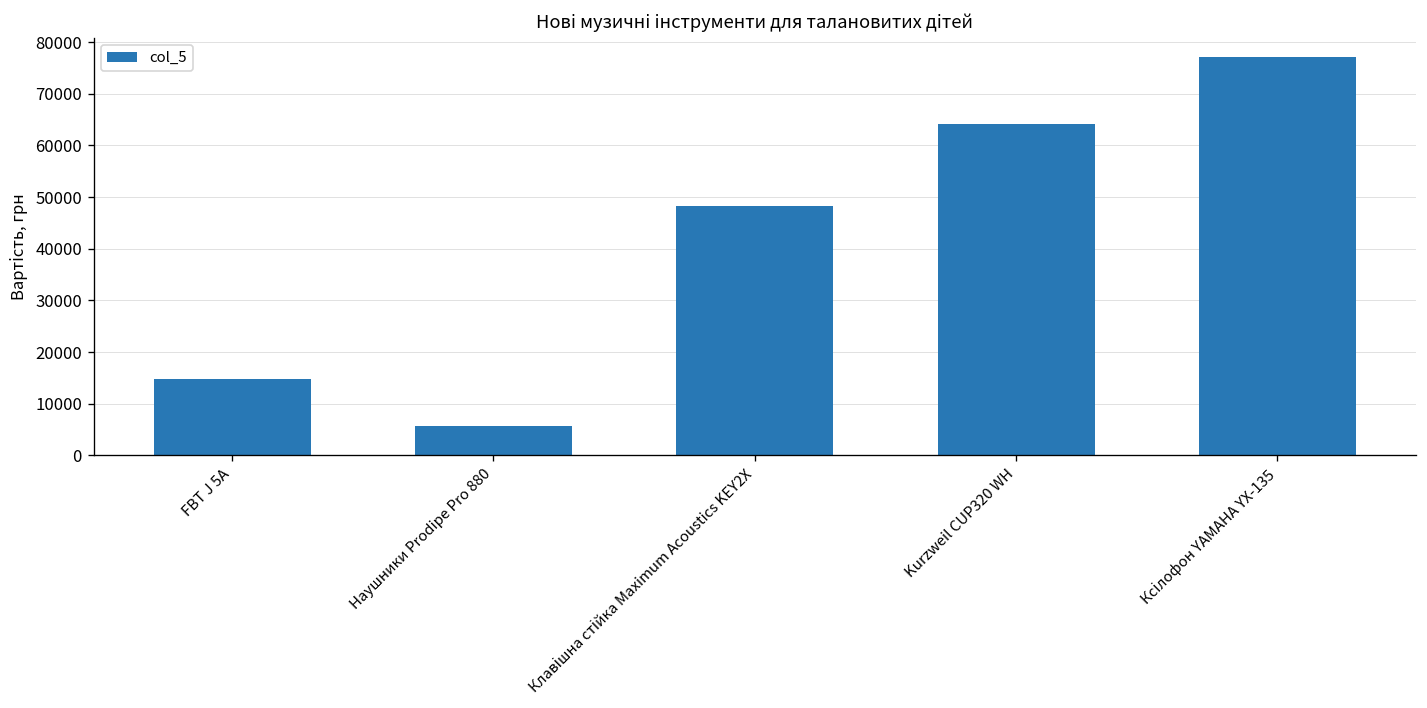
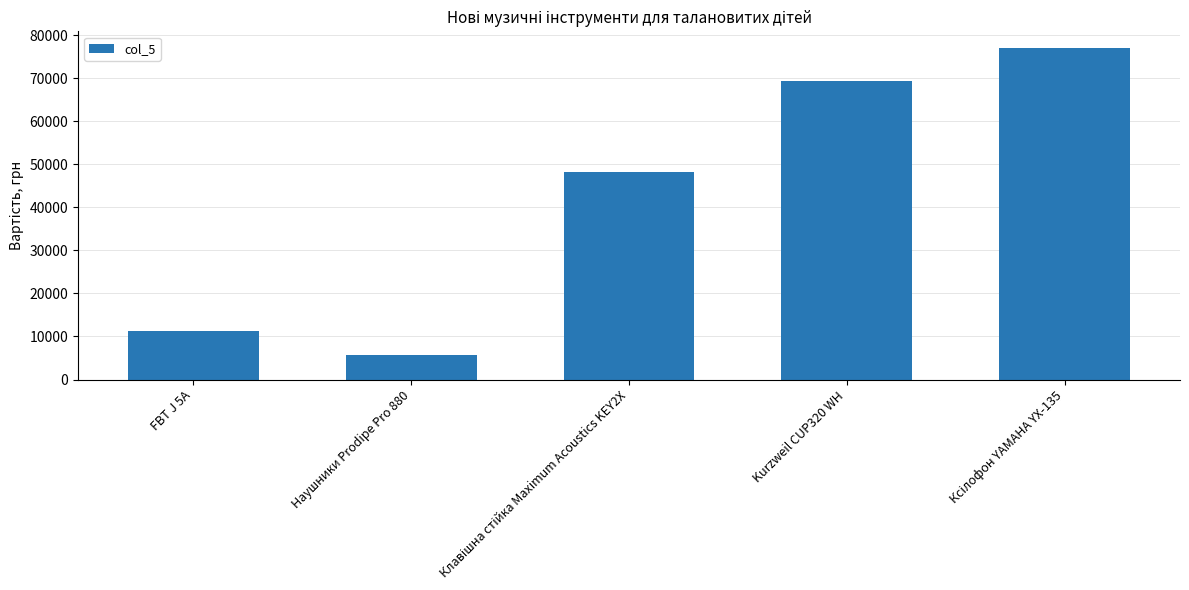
FBT J 5A: 15000 -> 11000
Kurzweil CUP320 WH: 64000 -> 69000
